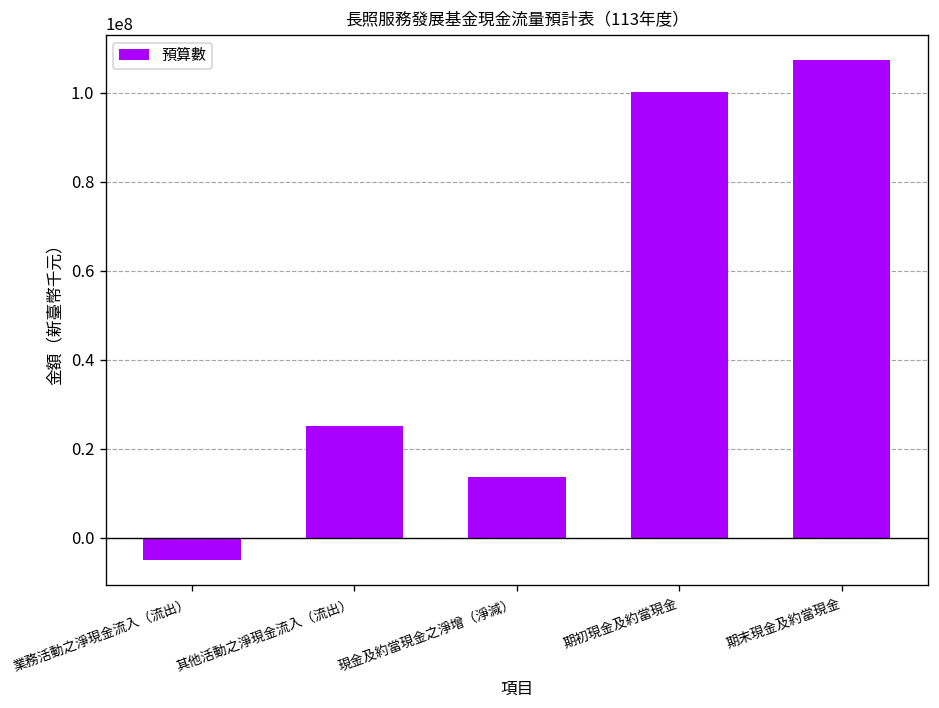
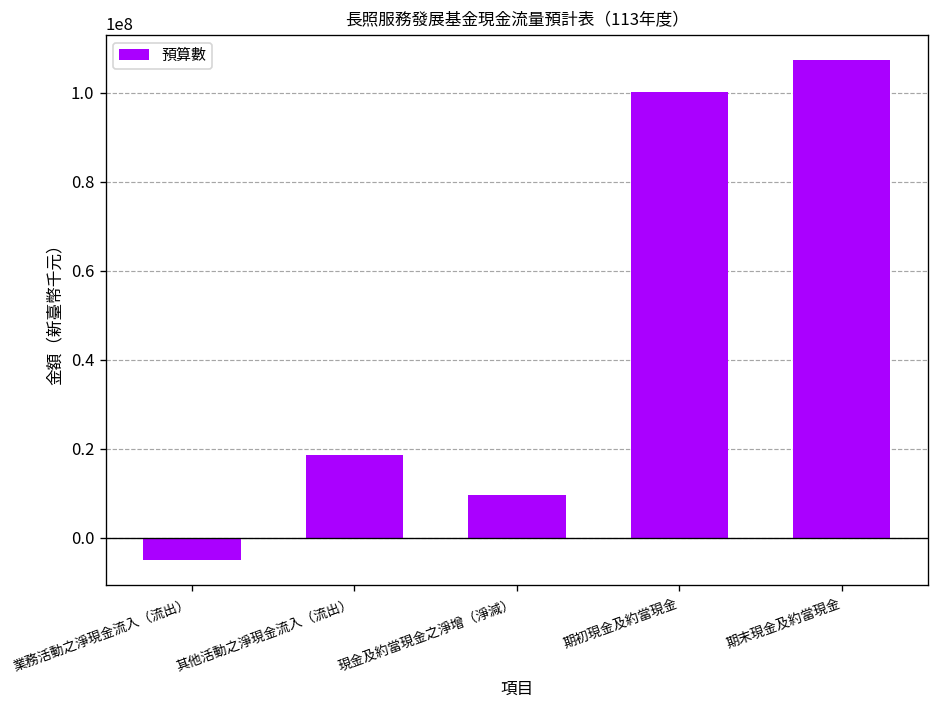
其他活動之淨現金流入（流出）: 25000000 -> 19000000
現金及約當現金之淨增（淨減）: 14000000 -> 10000000
